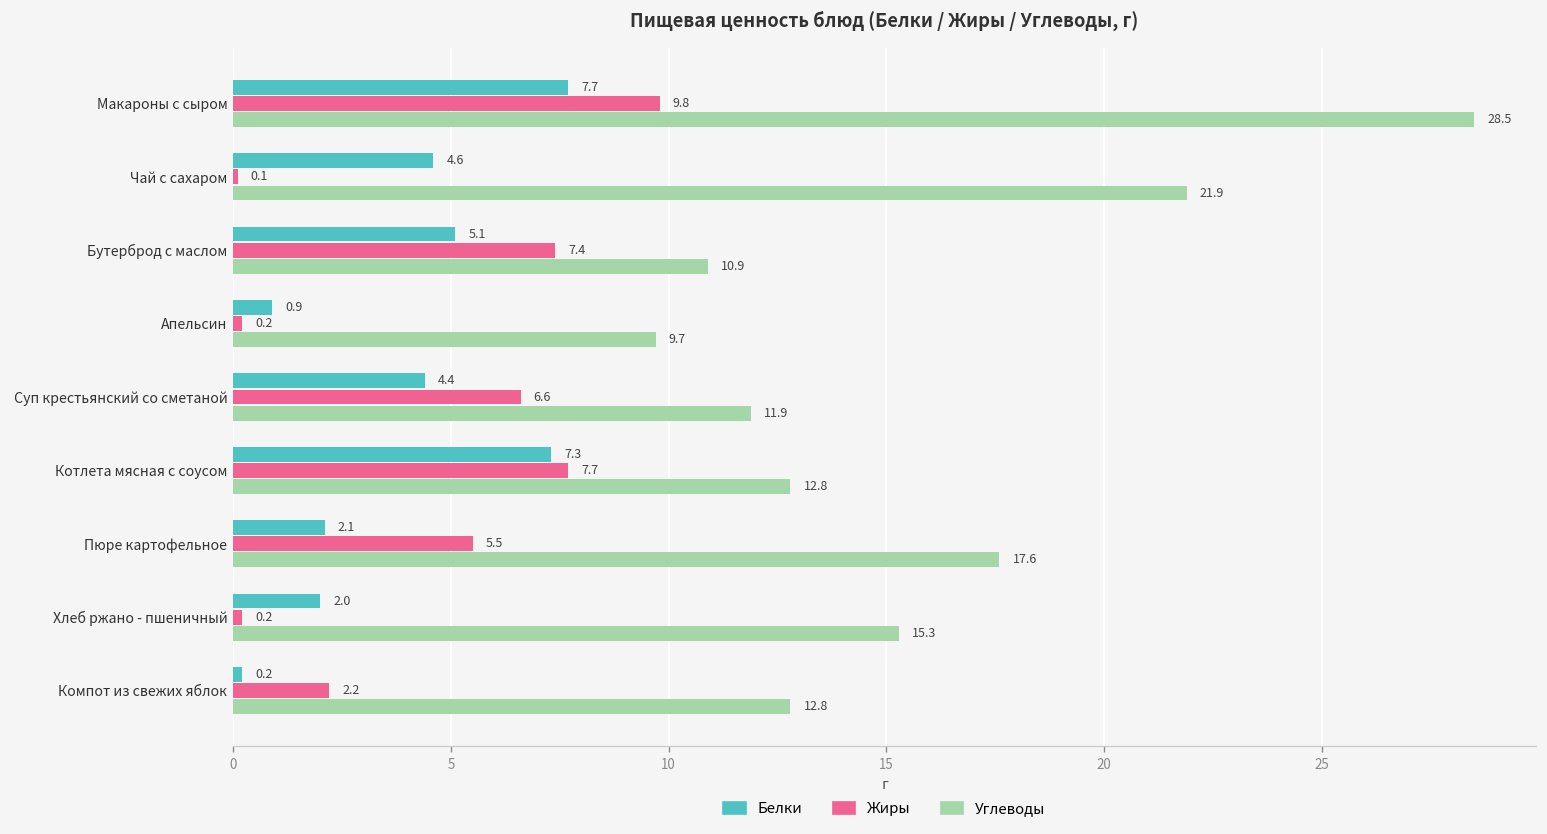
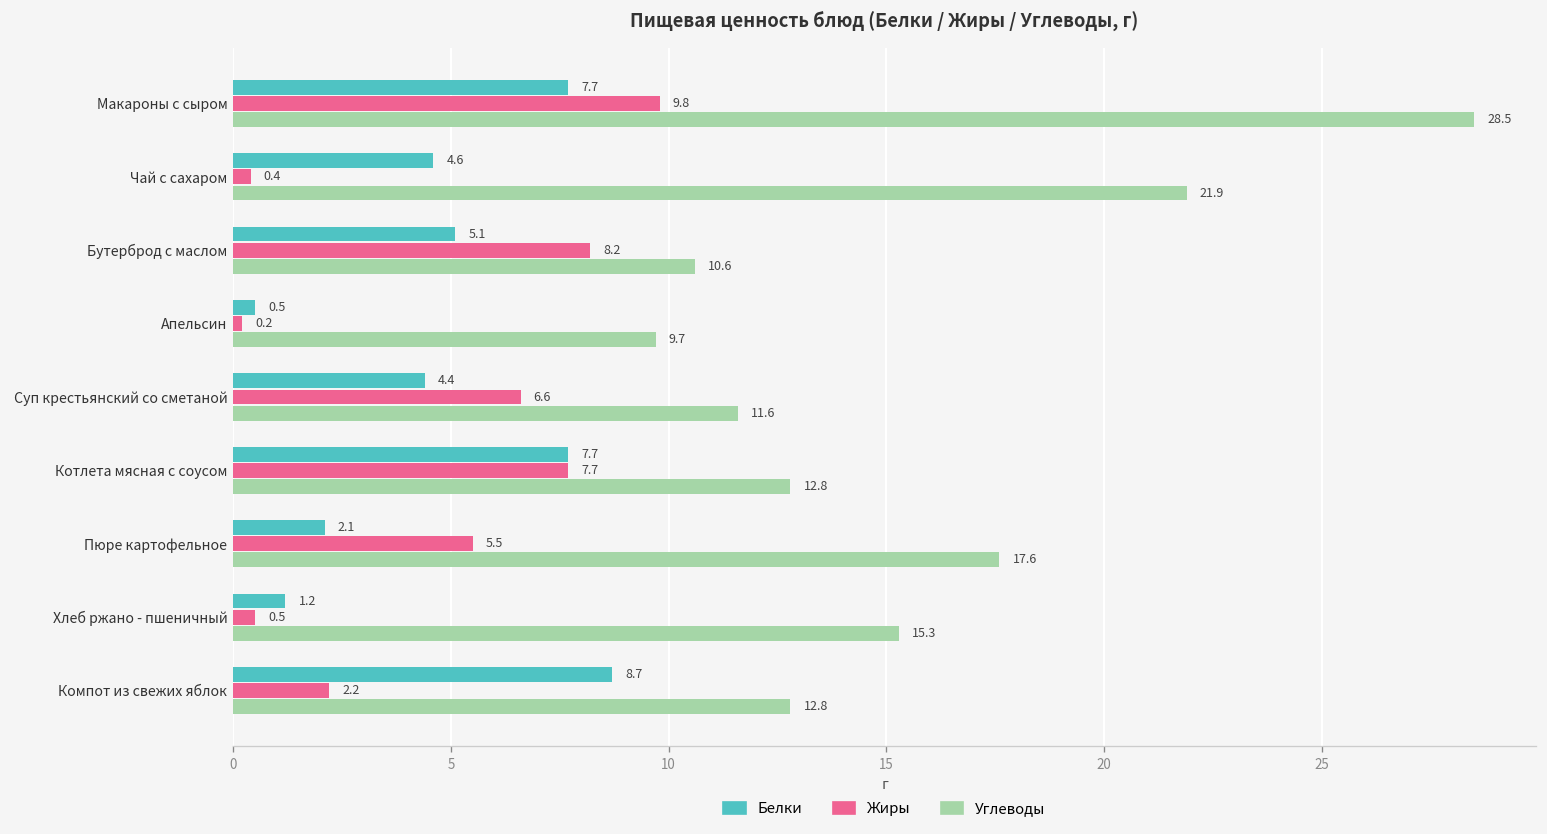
Жиры, Чай с сахаром: 0.1 -> 0.4
Жиры, Бутерброд с маслом: 7.4 -> 8.2
Углеводы, Бутерброд с маслом: 10.9 -> 10.6
Белки, Апельсин: 0.9 -> 0.5
Углеводы, Суп крестьянский со сметаной: 11.9 -> 11.6
Белки, Котлета мясная с соусом: 7.3 -> 7.7
Белки, Хлеб ржано - пшеничный: 2.0 -> 1.2
Жиры, Хлеб ржано - пшеничный: 0.2 -> 0.5
Белки, Компот из свежих яблок: 0.2 -> 8.7
